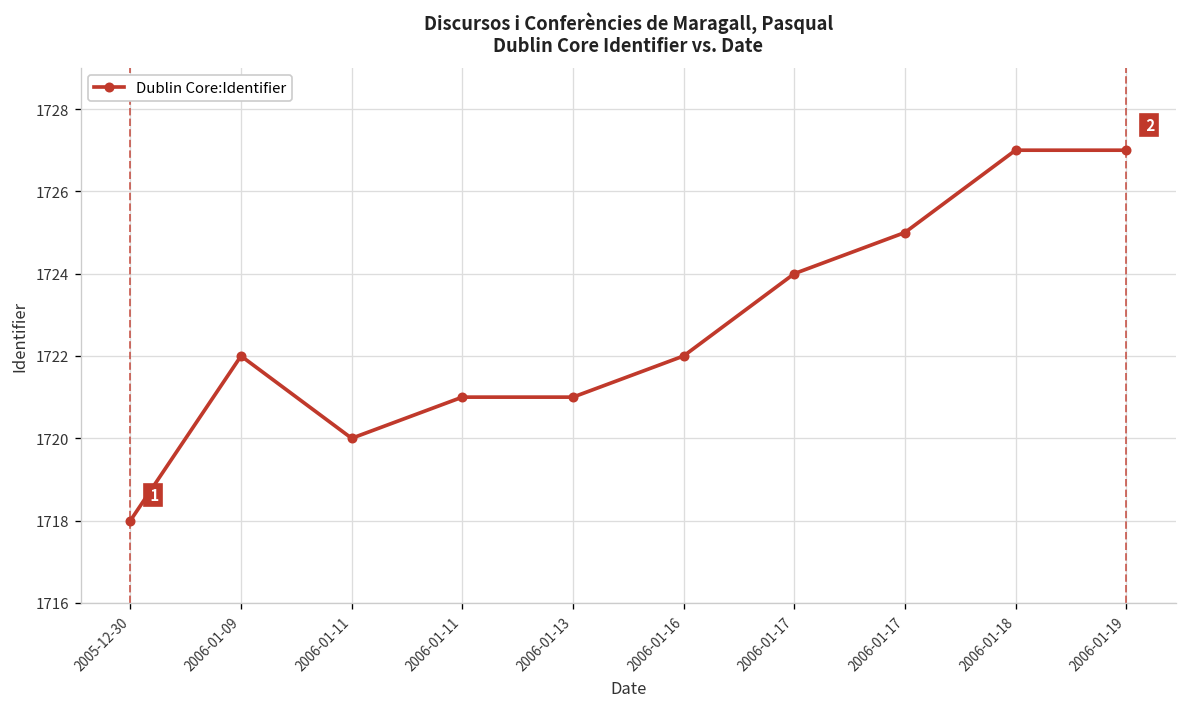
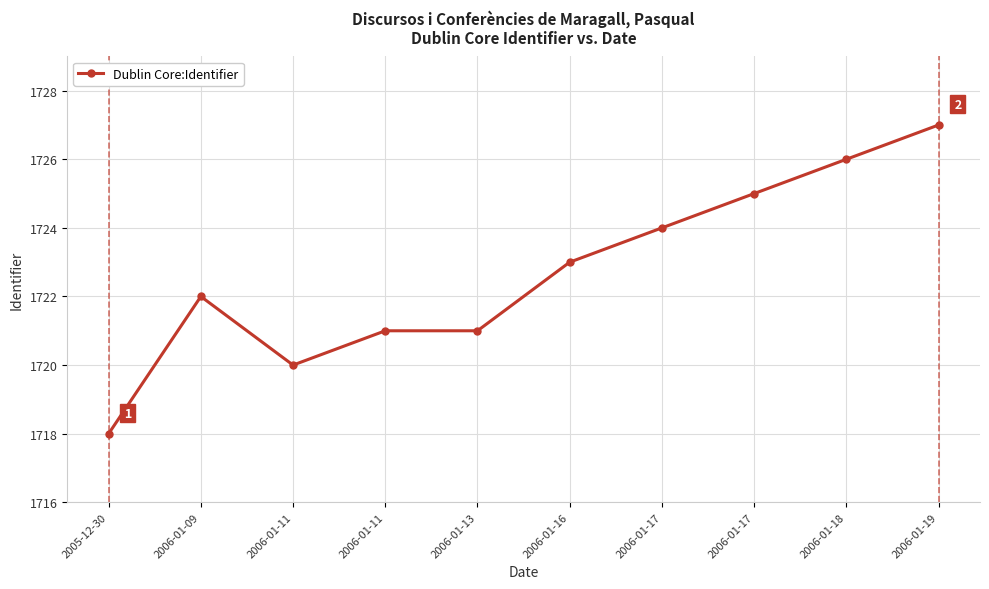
2006-01-16: 1722 -> 1723
2006-01-18: 1727 -> 1726
